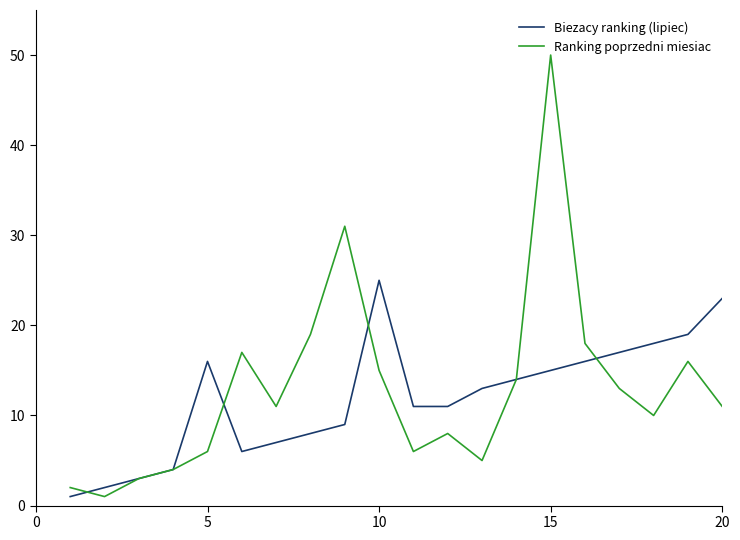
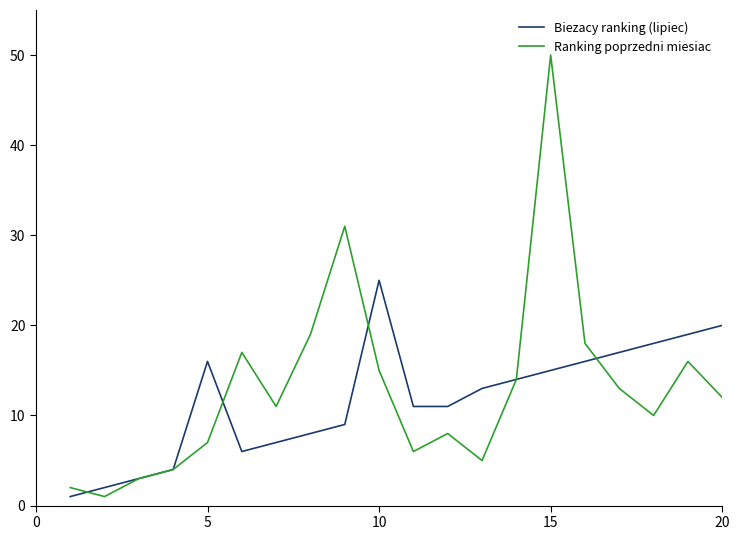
Ranking poprzedni miesiac, 5: 6 -> 7
Biezacy ranking (lipiec), 20: 23 -> 20
Ranking poprzedni miesiac, 20: 11 -> 12
